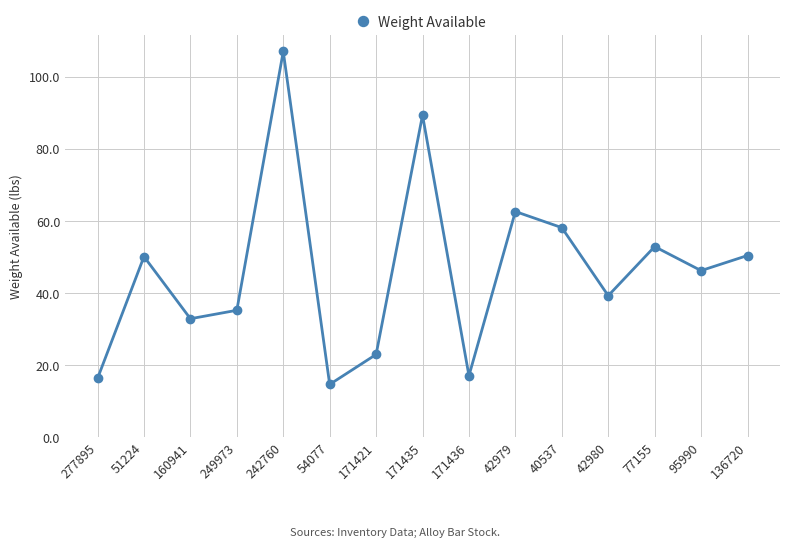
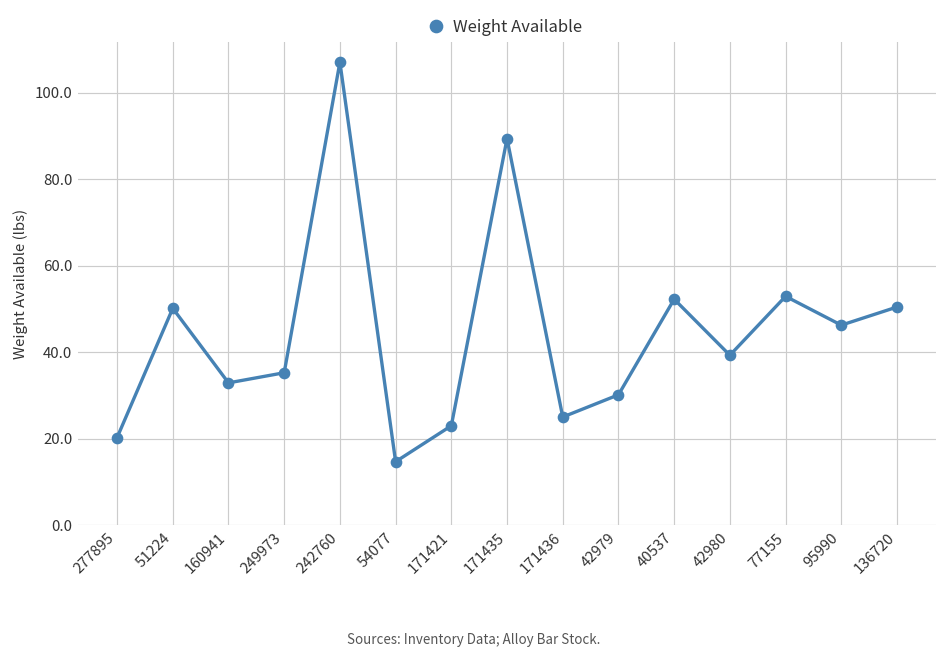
277895: 16 -> 20
171436: 17 -> 25
42979: 63 -> 30
40537: 58 -> 52
